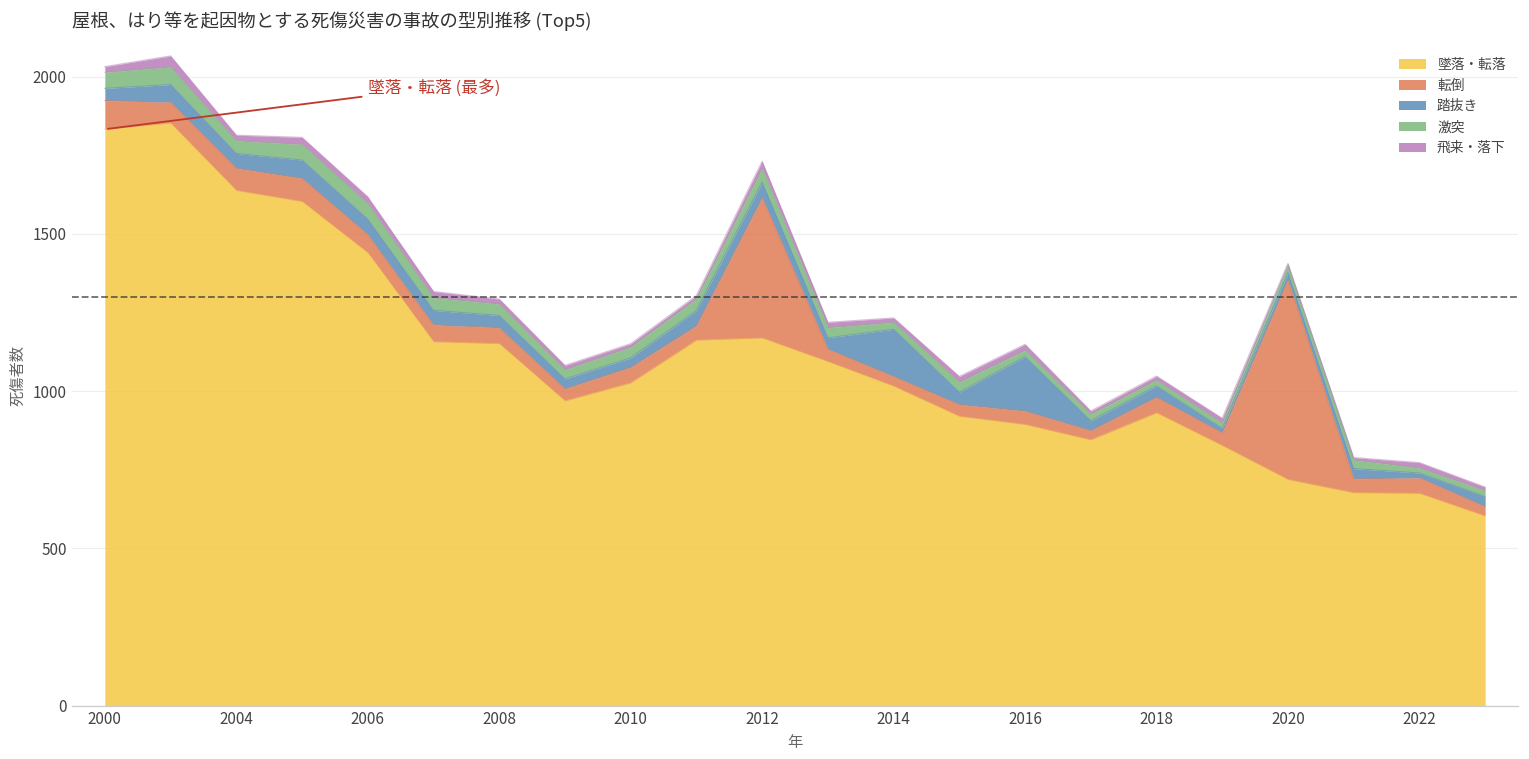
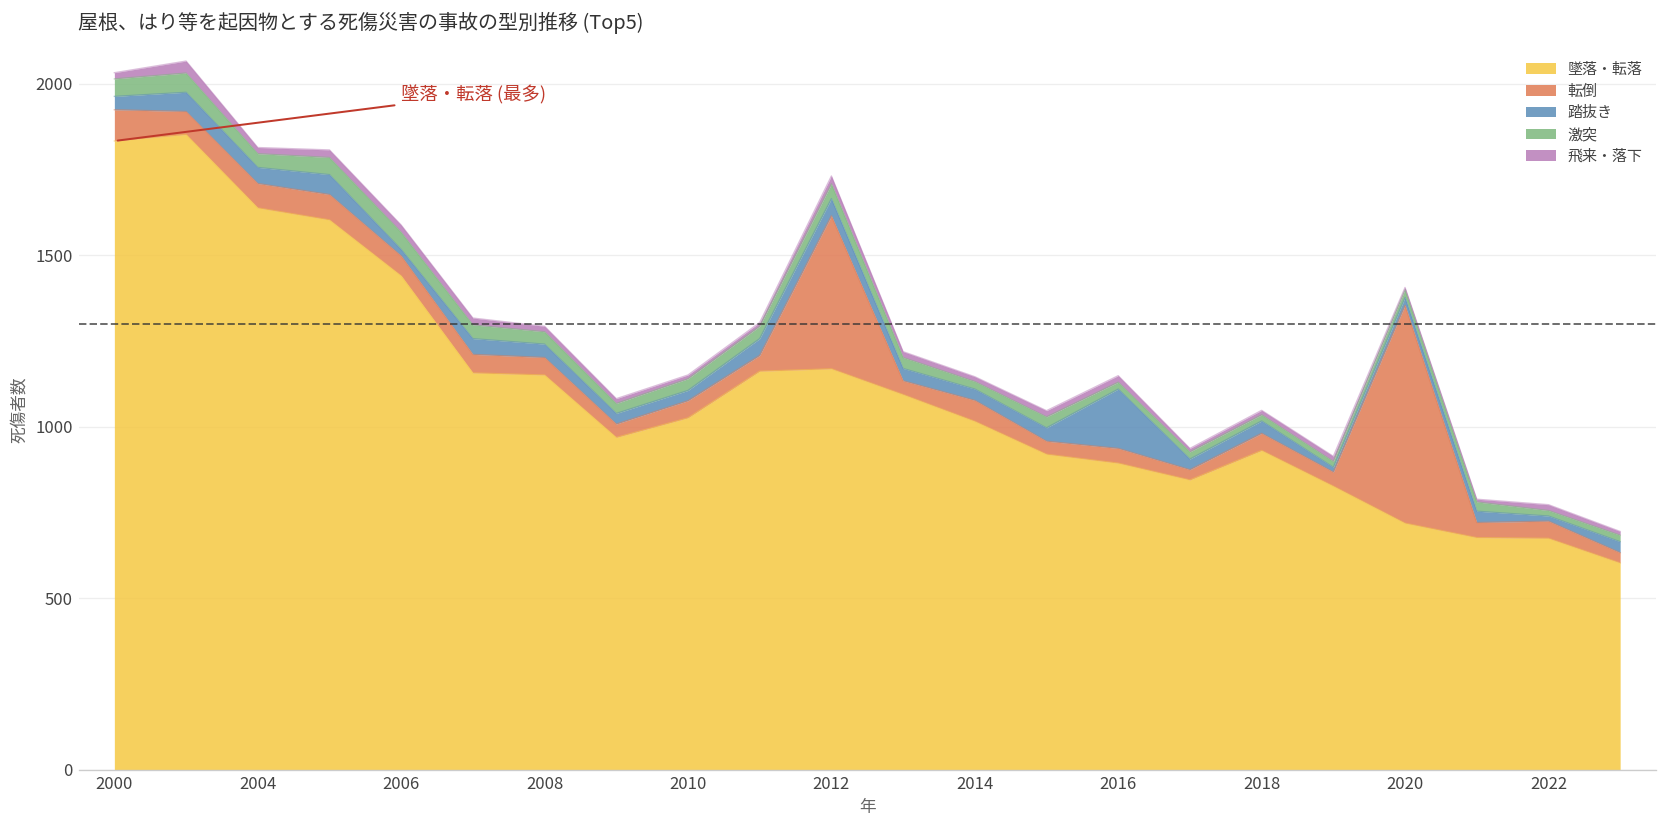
踏抜き, 2006: 50 -> 20
転倒, 2014: 30 -> 60
踏抜き, 2014: 150 -> 30
